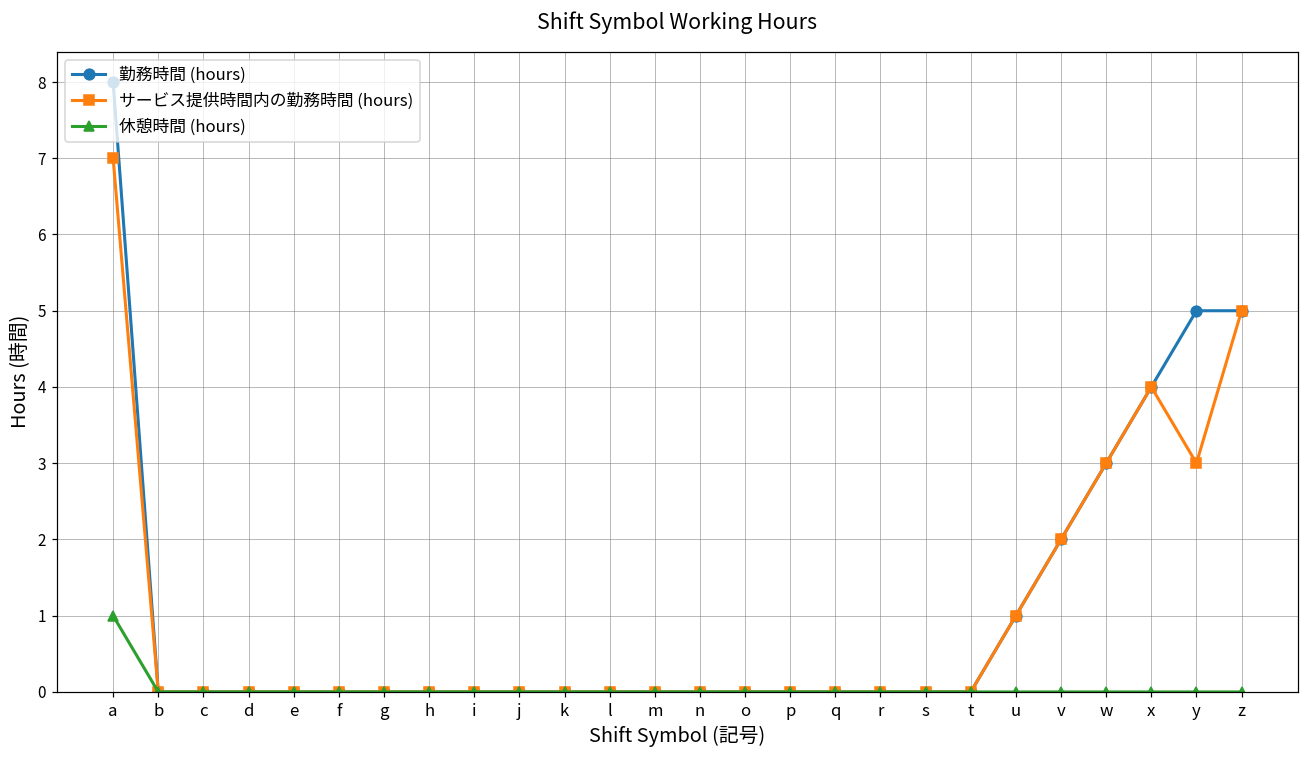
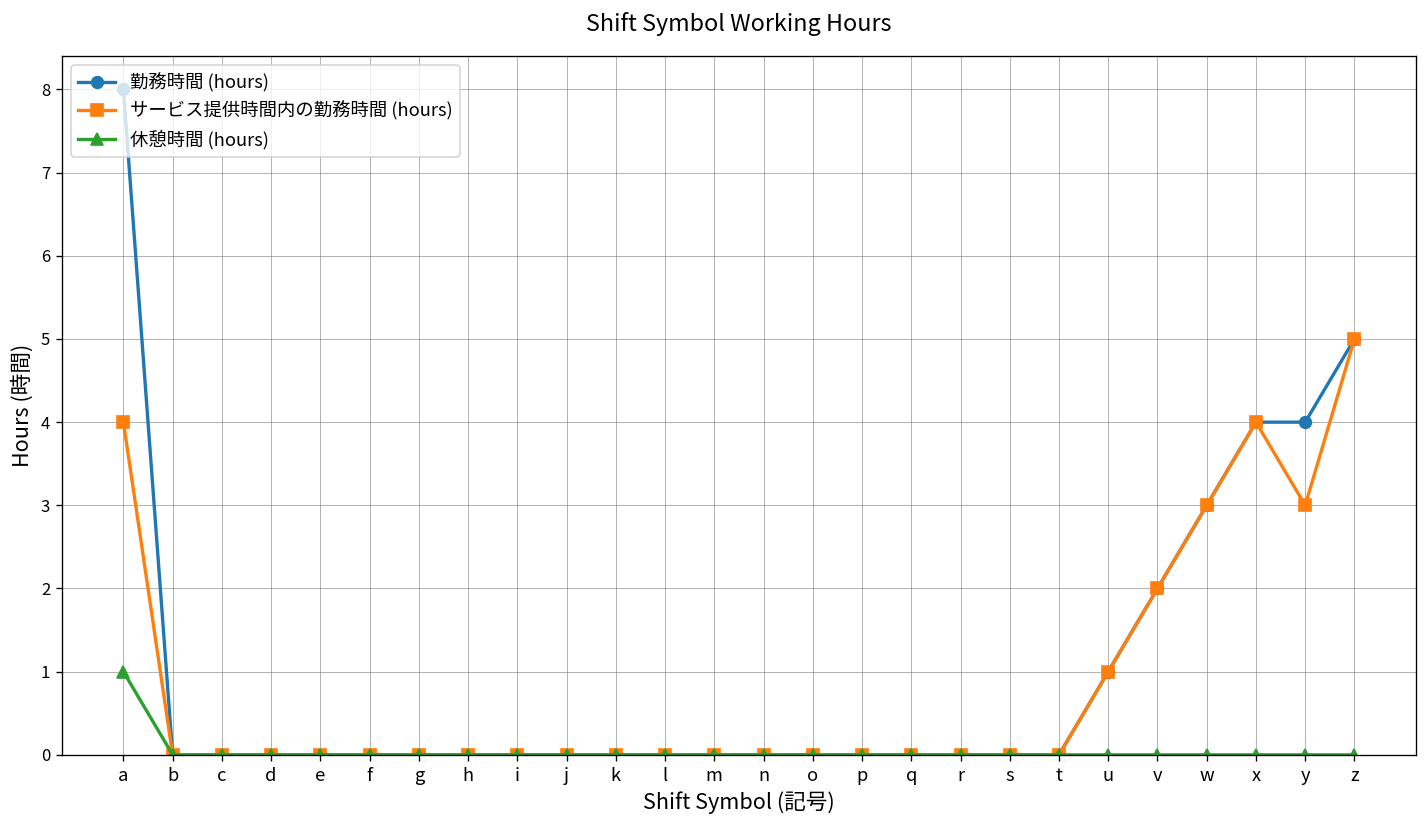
サービス提供時間内の勤務時間 (hours), a: 7 -> 4
勤務時間 (hours), y: 5 -> 4
